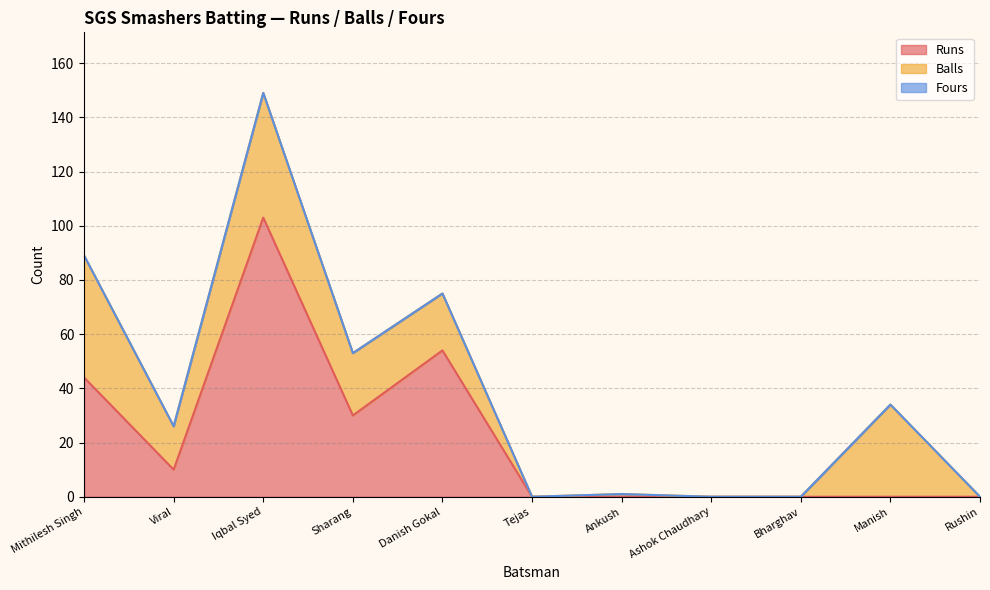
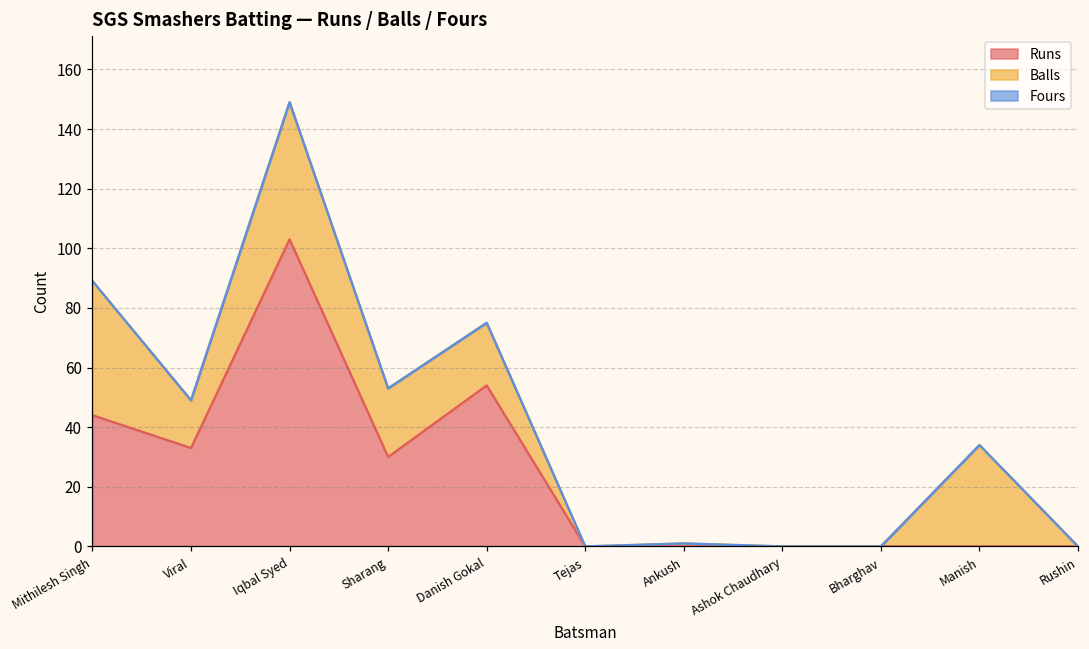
Runs, Viral: 10 -> 33
